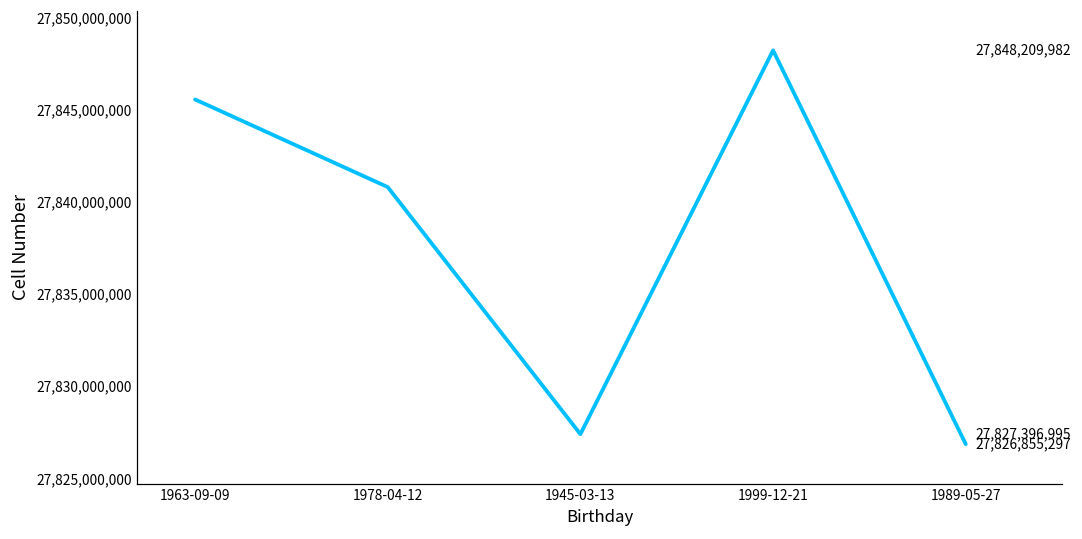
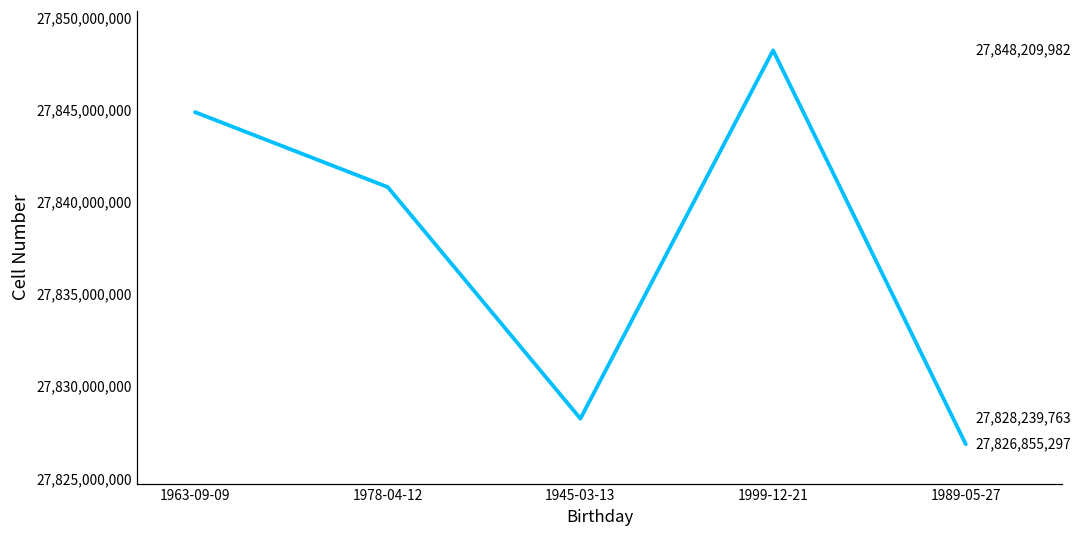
1963-09-09: 27,845,500,000 -> 27,844,900,000
1945-03-13: 27,827,396,995 -> 27,828,239,763
